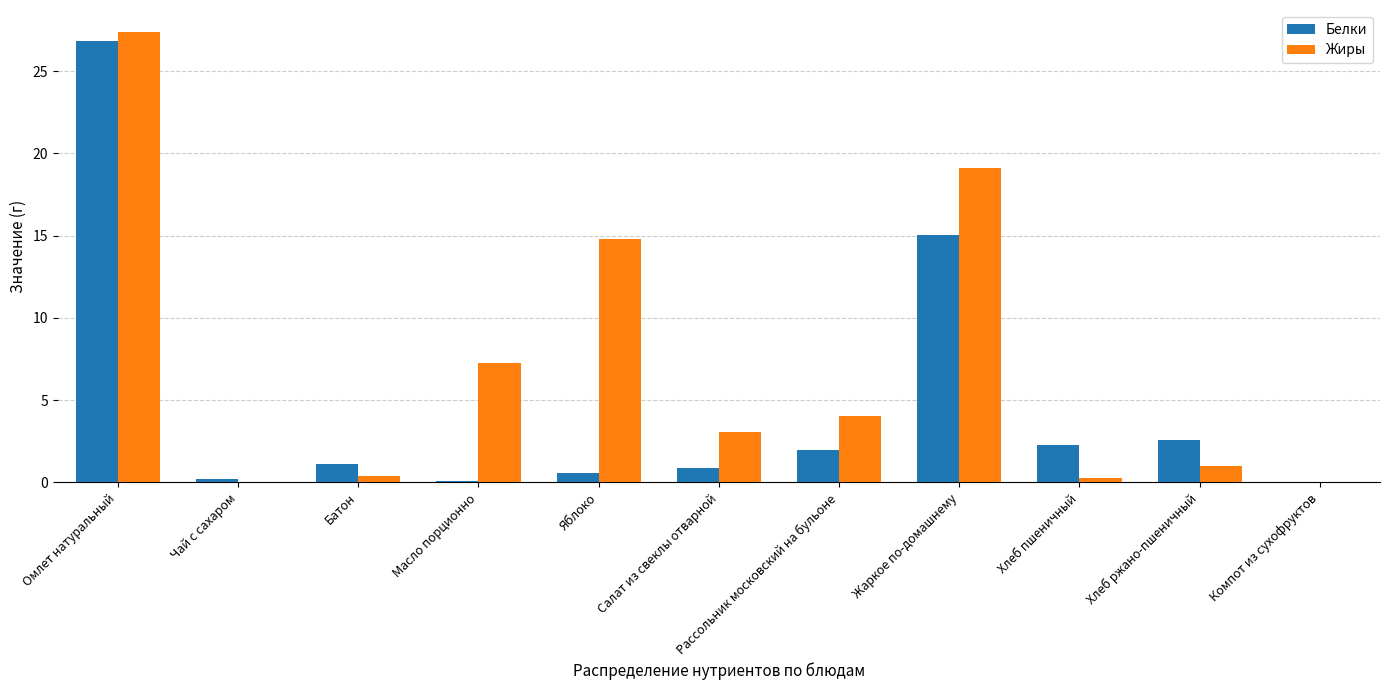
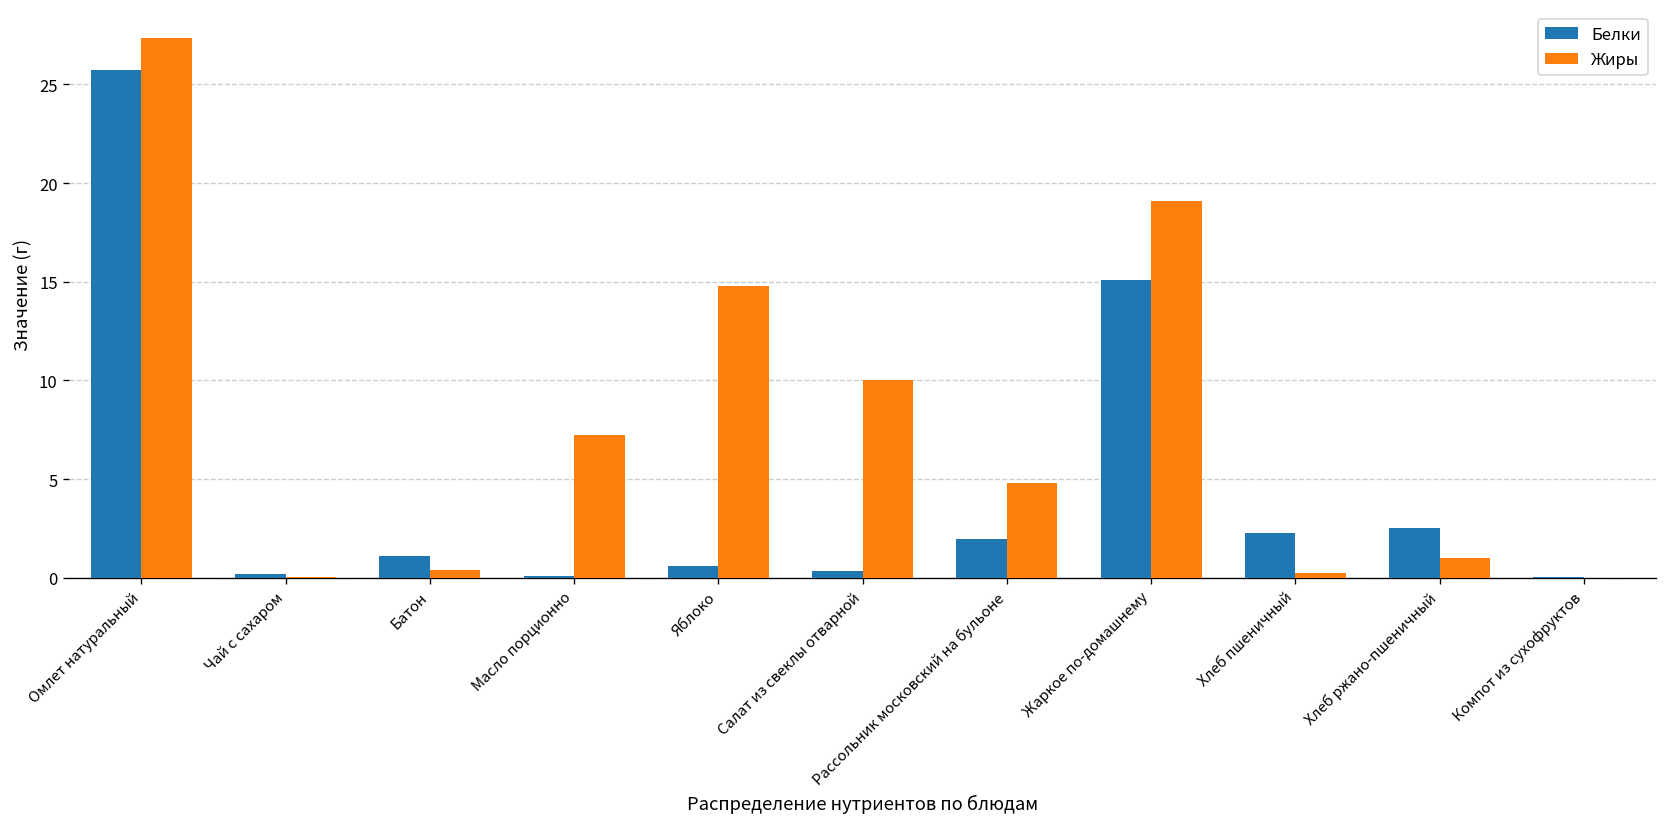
Белки, Омлет натуральный: 26.8 -> 25.7
Белки, Салат из свеклы отварной: 0.9 -> 0.4
Жиры, Салат из свеклы отварной: 3.1 -> 10.0
Жиры, Рассольник московский на бульоне: 4.0 -> 4.8
